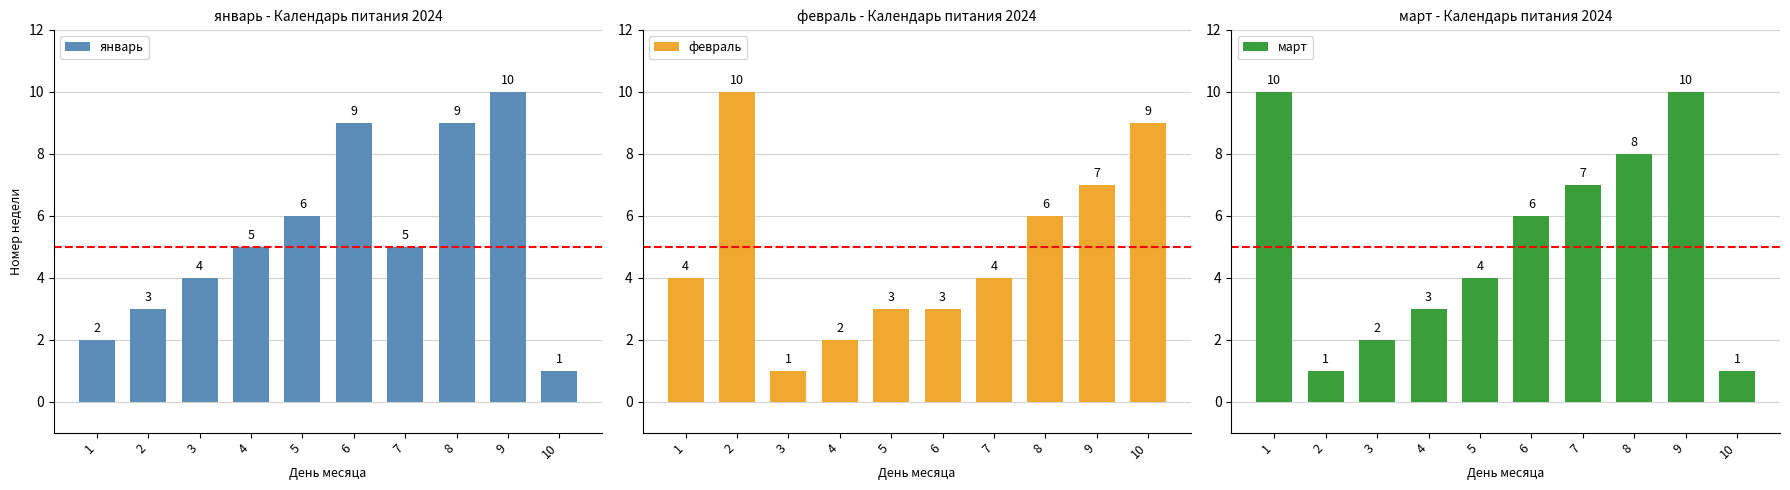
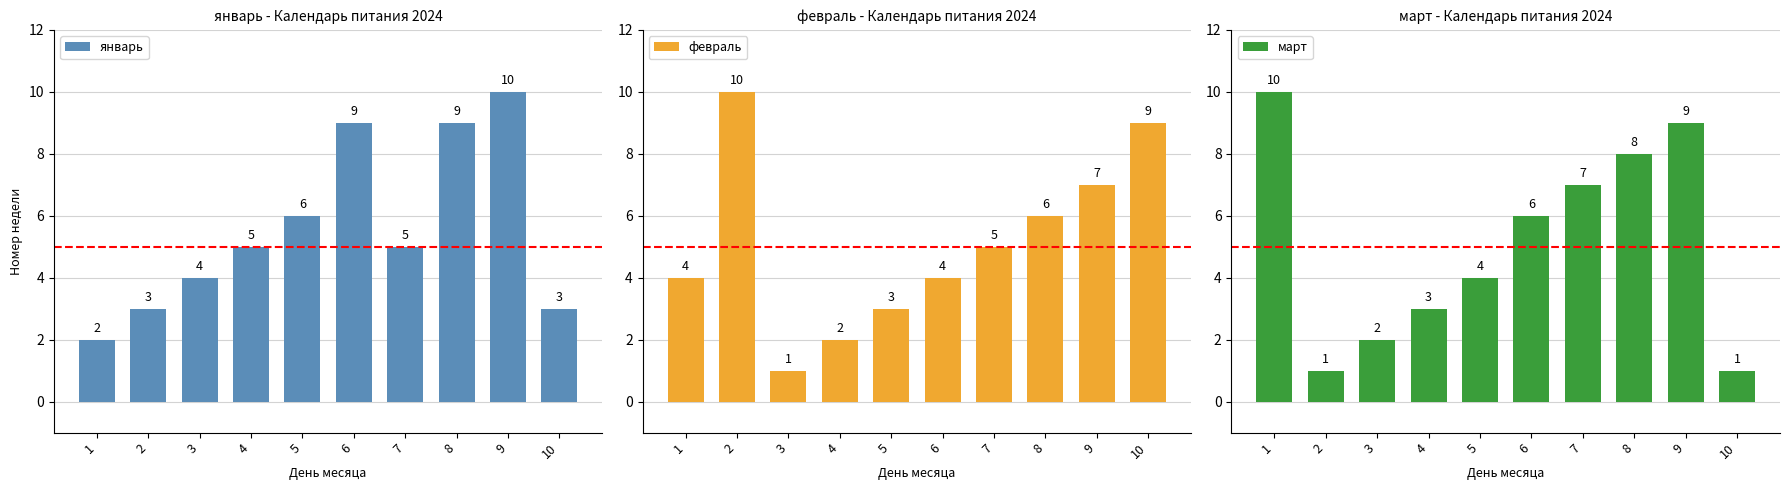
январь - Календарь питания 2024, 10: 1 -> 3
февраль - Календарь питания 2024, 6: 3 -> 4
февраль - Календарь питания 2024, 7: 4 -> 5
март - Календарь питания 2024, 9: 10 -> 9
